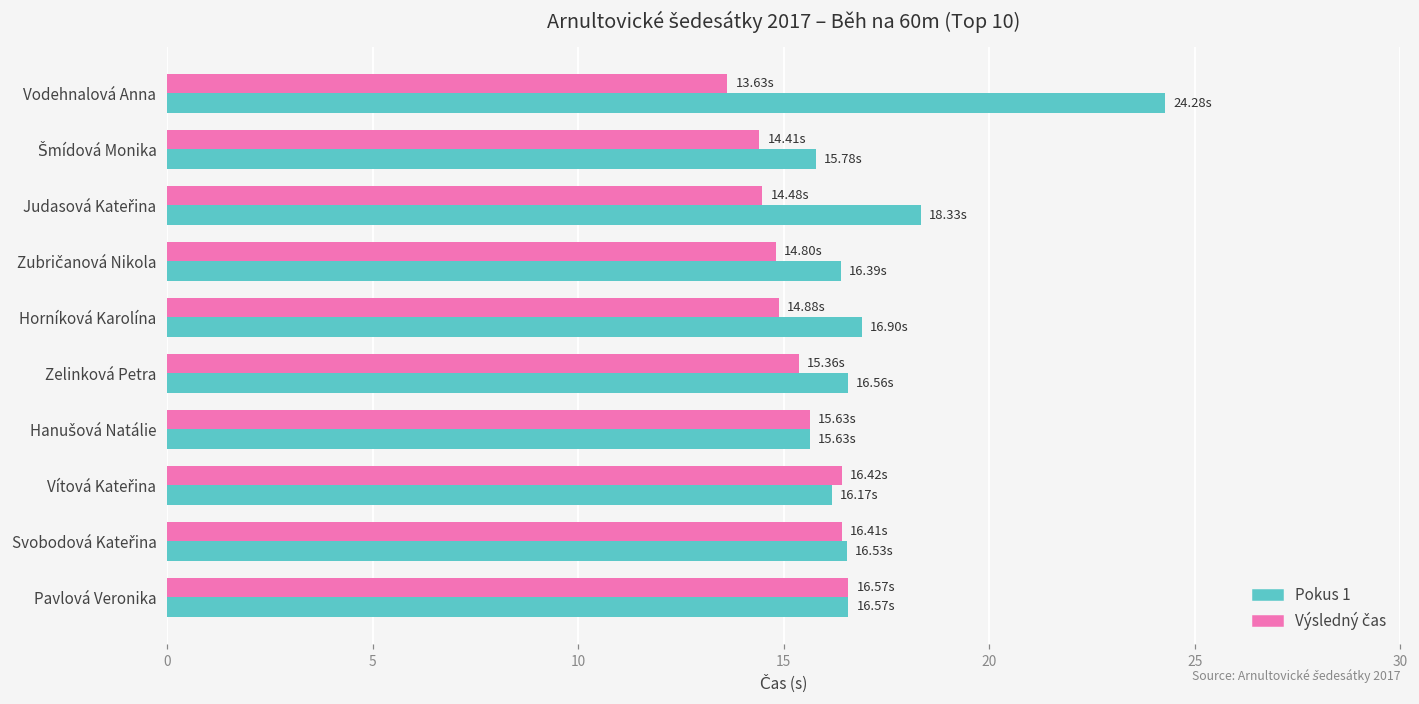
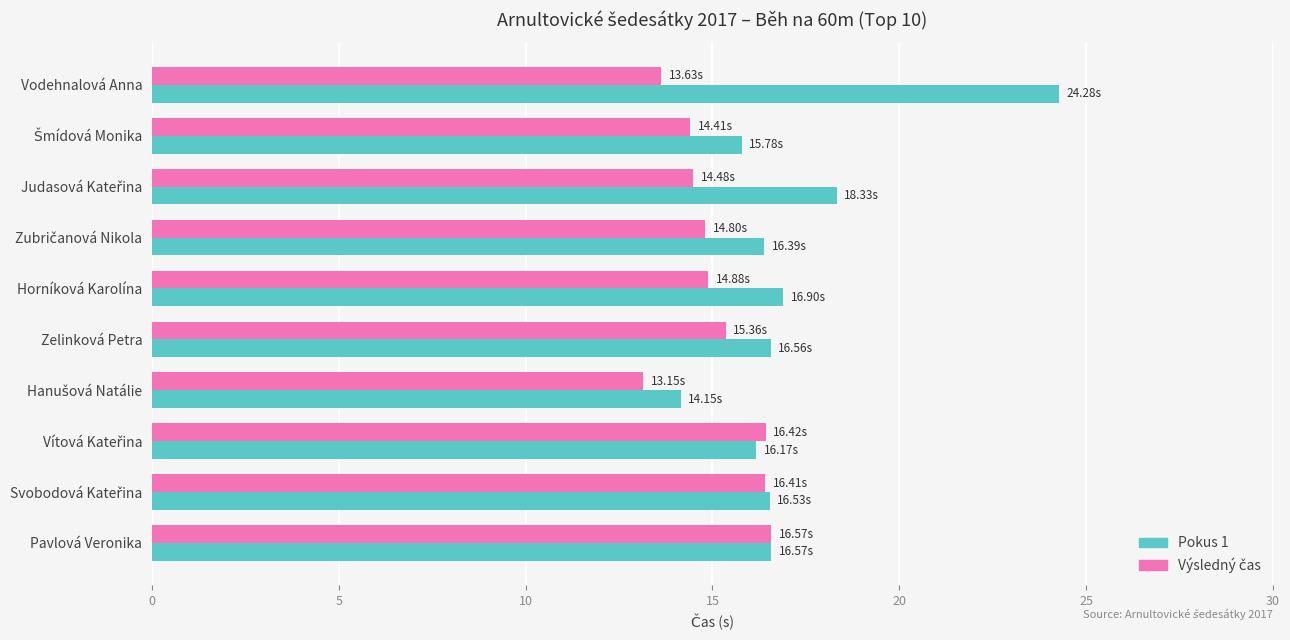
Výsledný čas, Hanušová Natálie: 15.63s -> 13.15s
Pokus 1, Hanušová Natálie: 15.63s -> 14.15s
